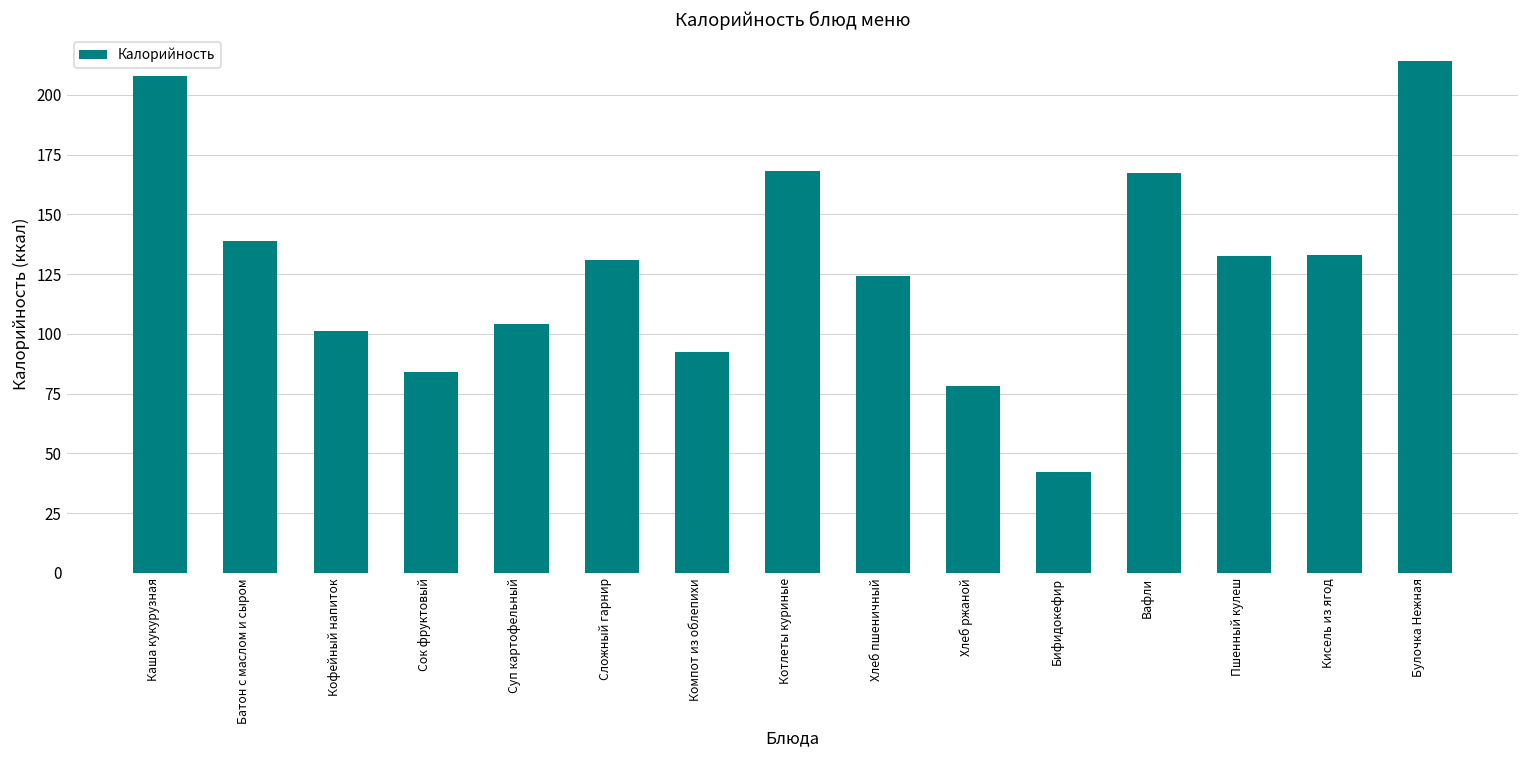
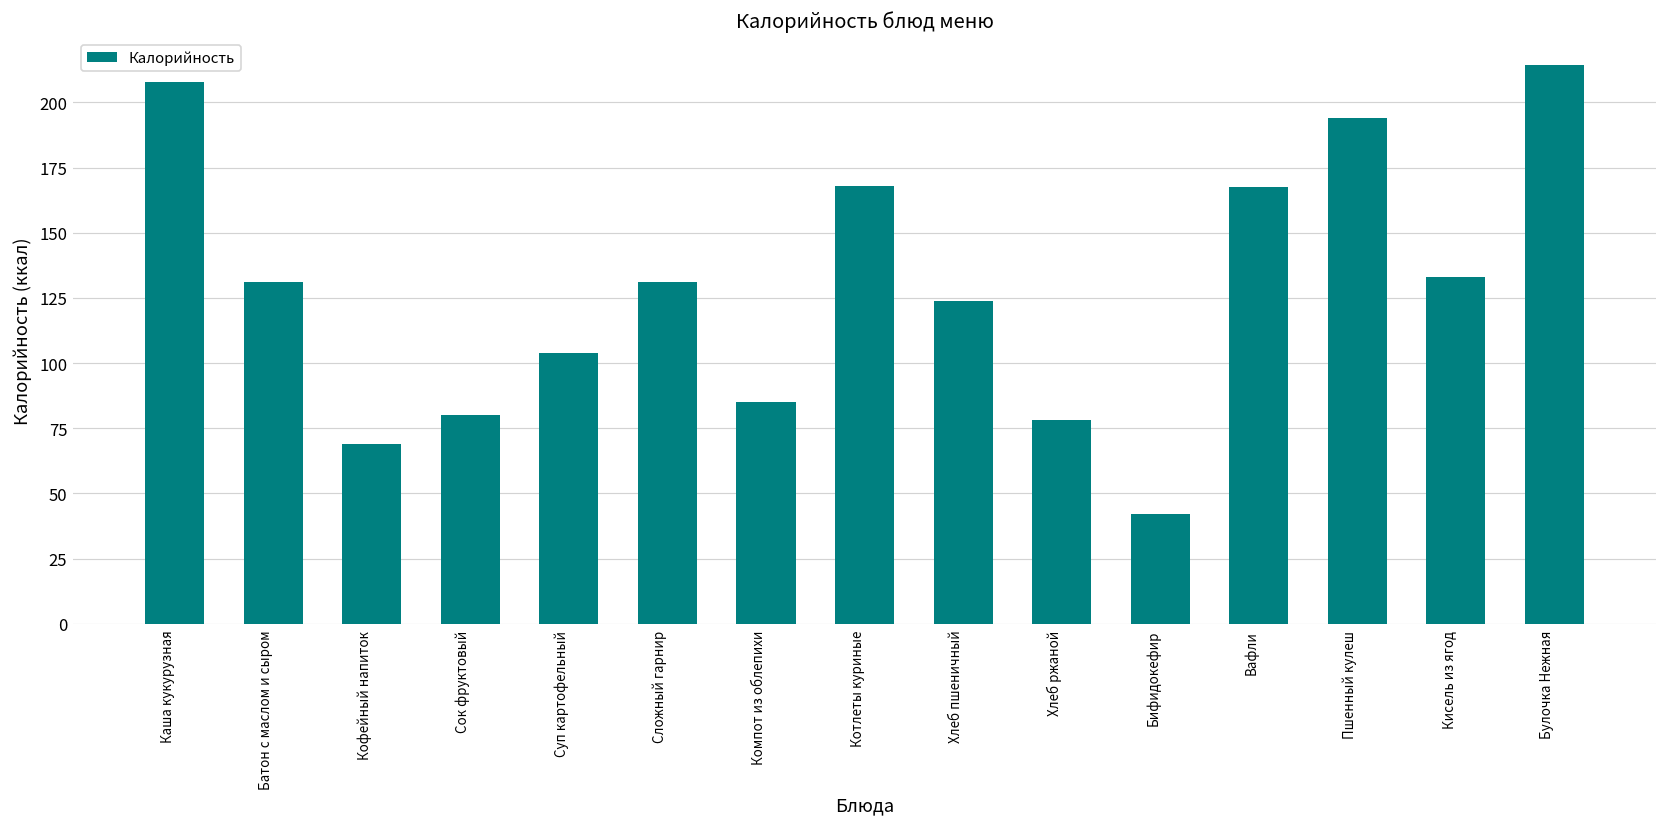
Батон с маслом и сыром: 139 -> 131
Кофейный напиток: 101 -> 69
Сок фруктовый: 84 -> 80
Компот из облепихи: 92 -> 85
Пшенный кулеш: 132 -> 194
